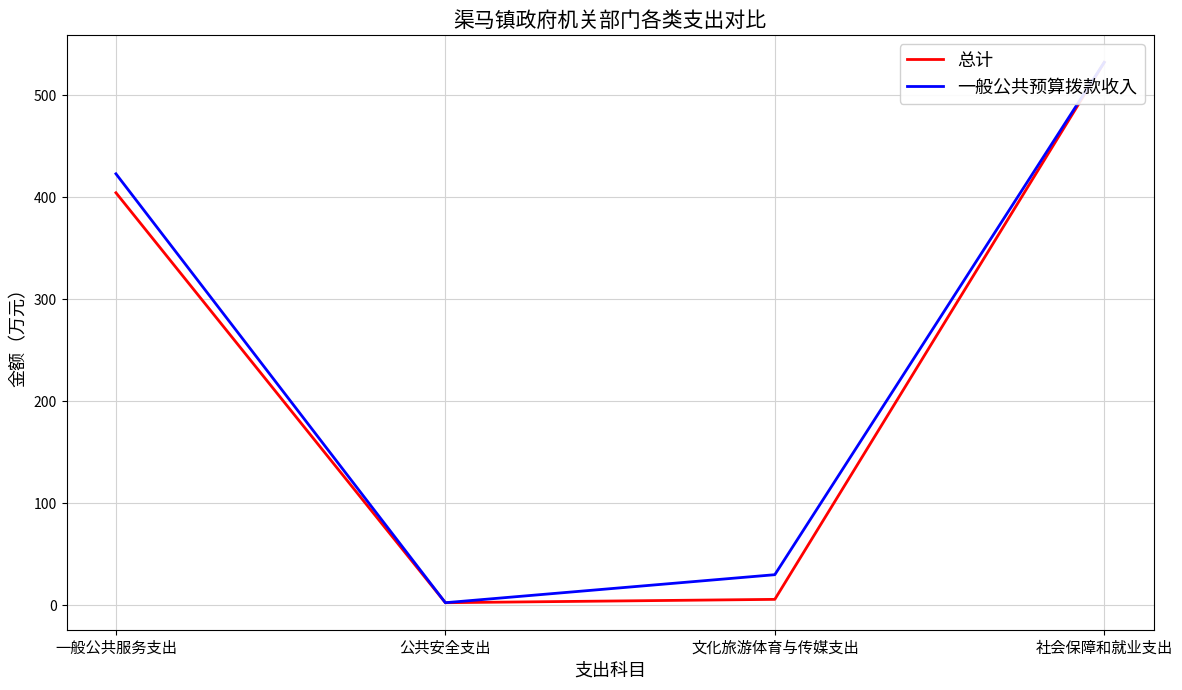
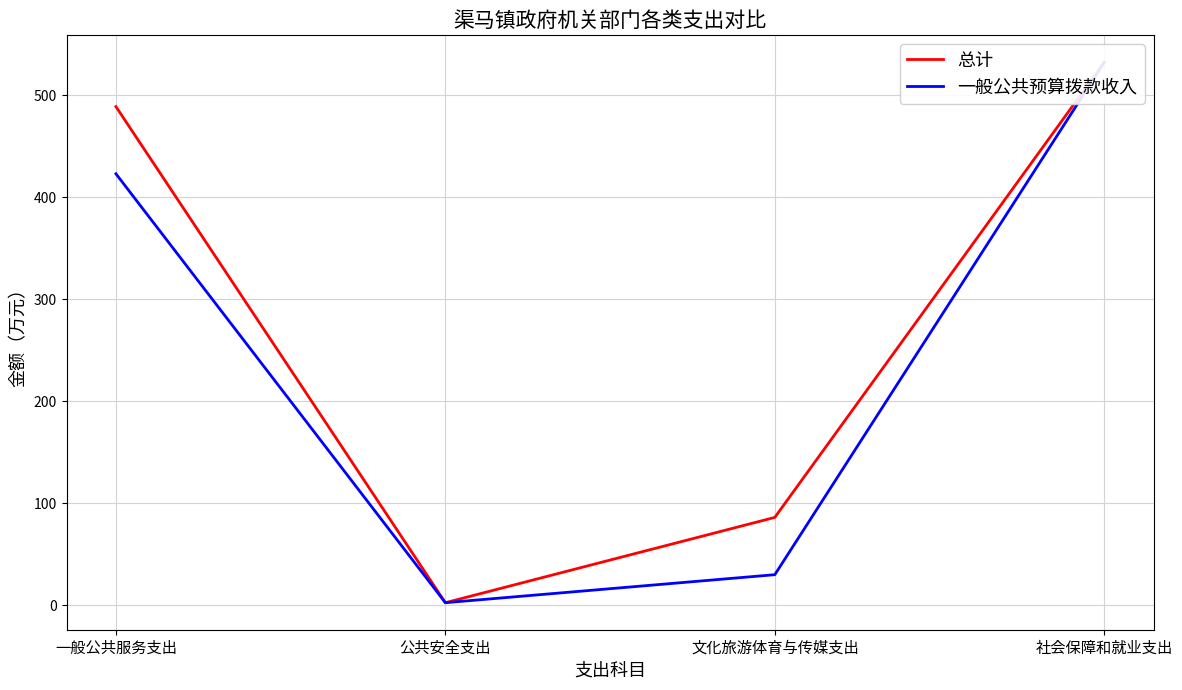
总计, 一般公共服务支出: 404 -> 489
总计, 文化旅游体育与传媒支出: 6 -> 86
